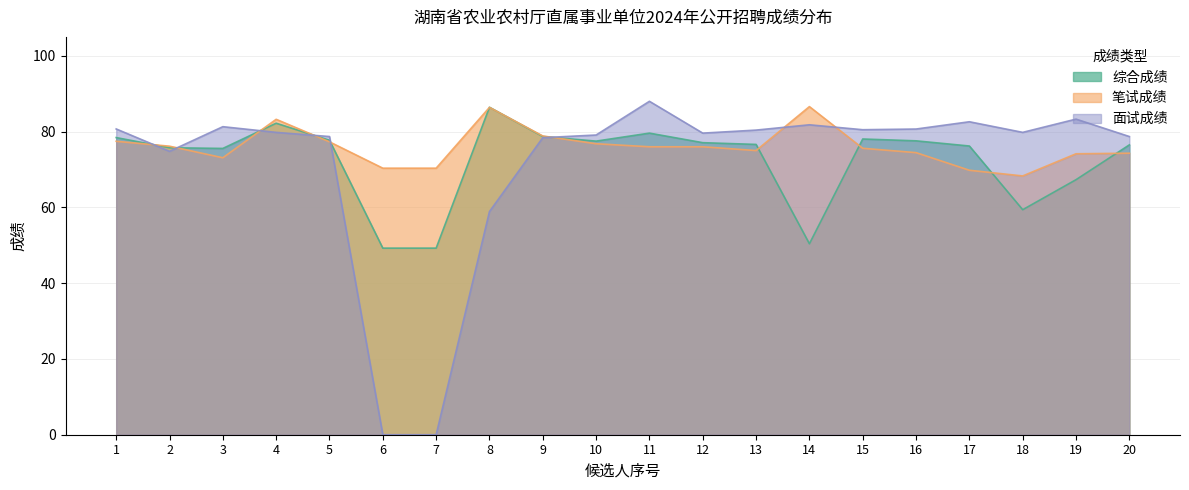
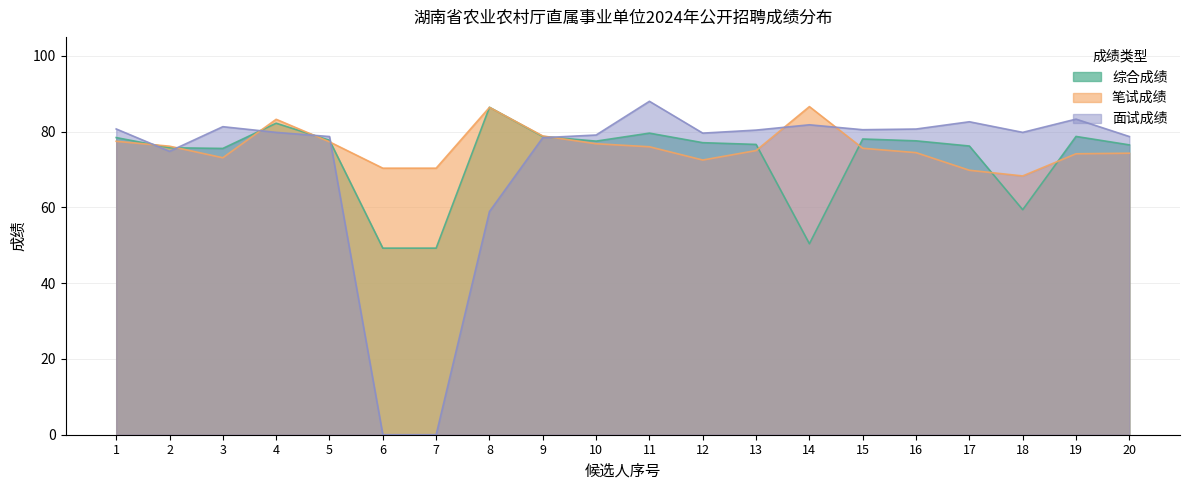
笔试成绩, 12: 76 -> 73
综合成绩, 19: 67 -> 79
